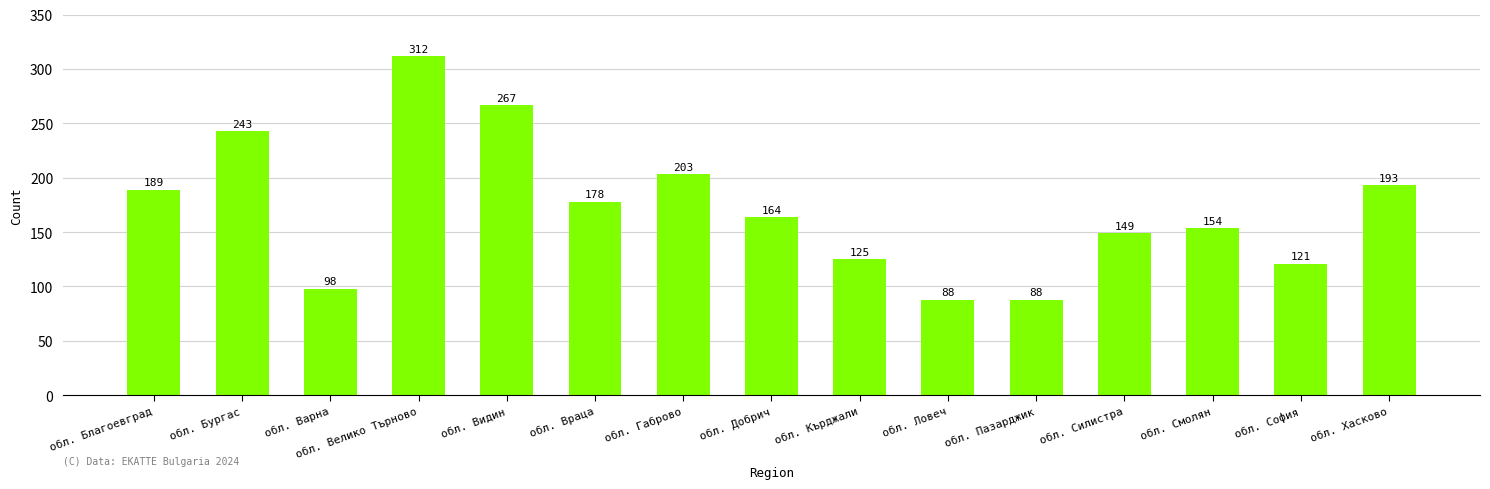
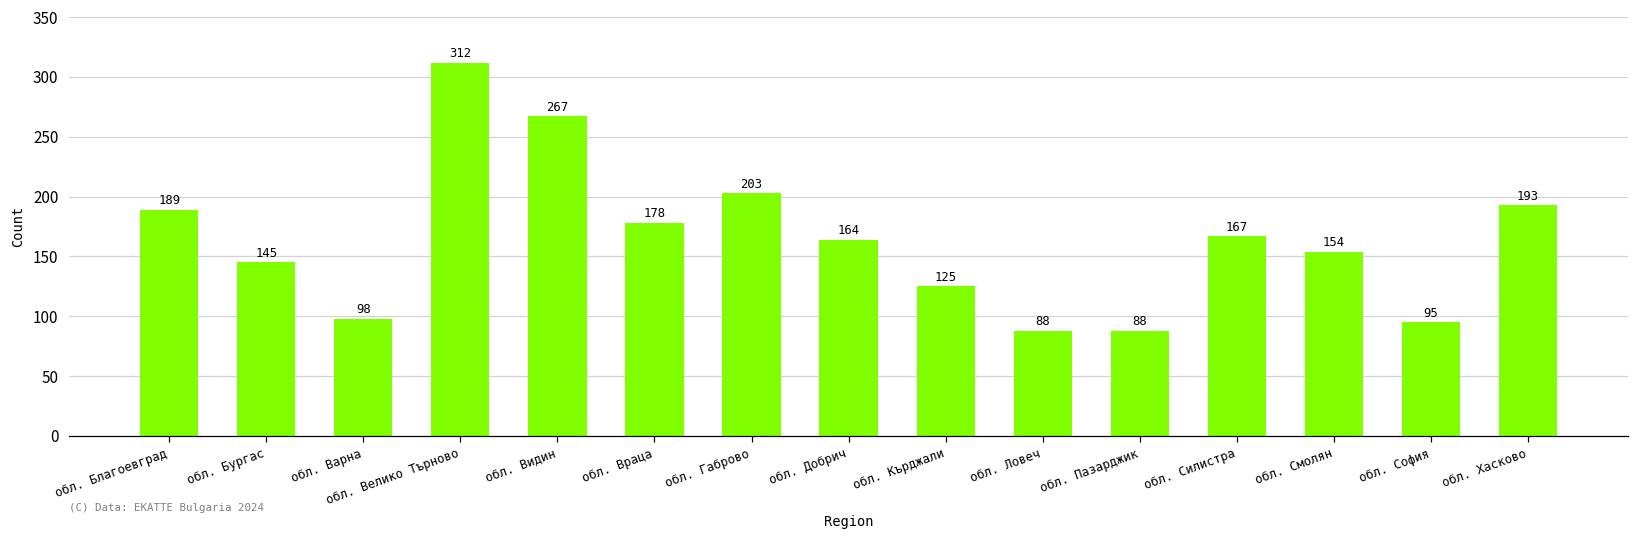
обл. Бургас: 243 -> 145
обл. Силистра: 149 -> 167
обл. София: 121 -> 95
